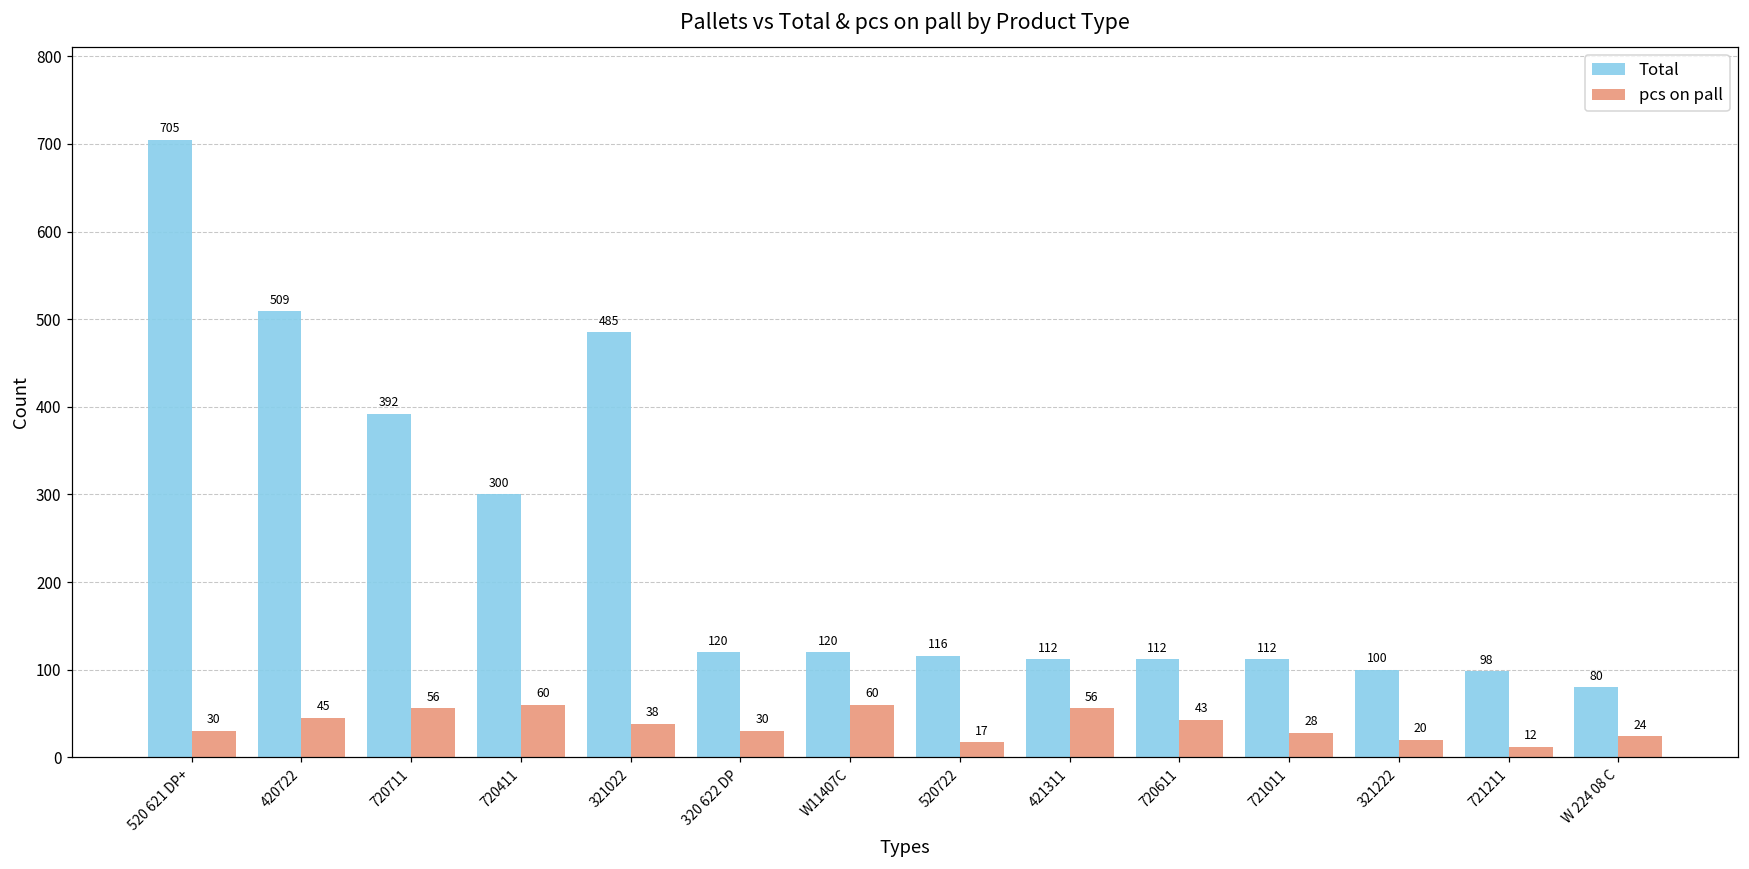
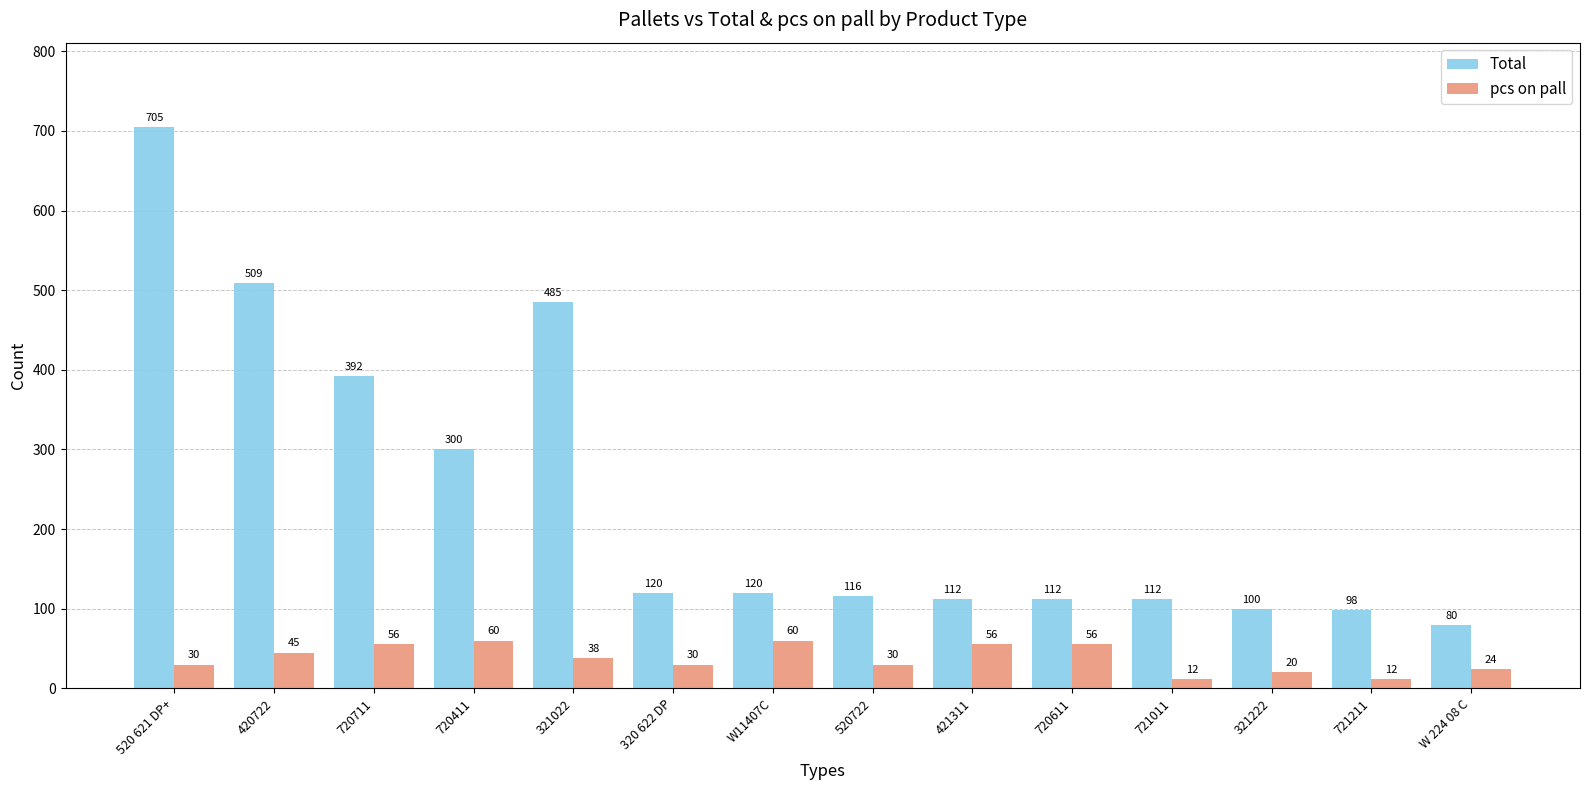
pcs on pall, 520722: 17 -> 30
pcs on pall, 720611: 43 -> 56
pcs on pall, 721011: 28 -> 12
